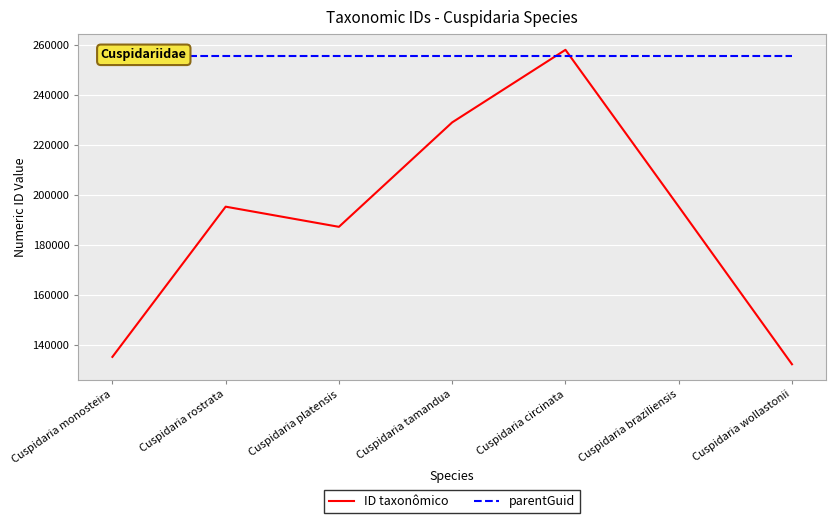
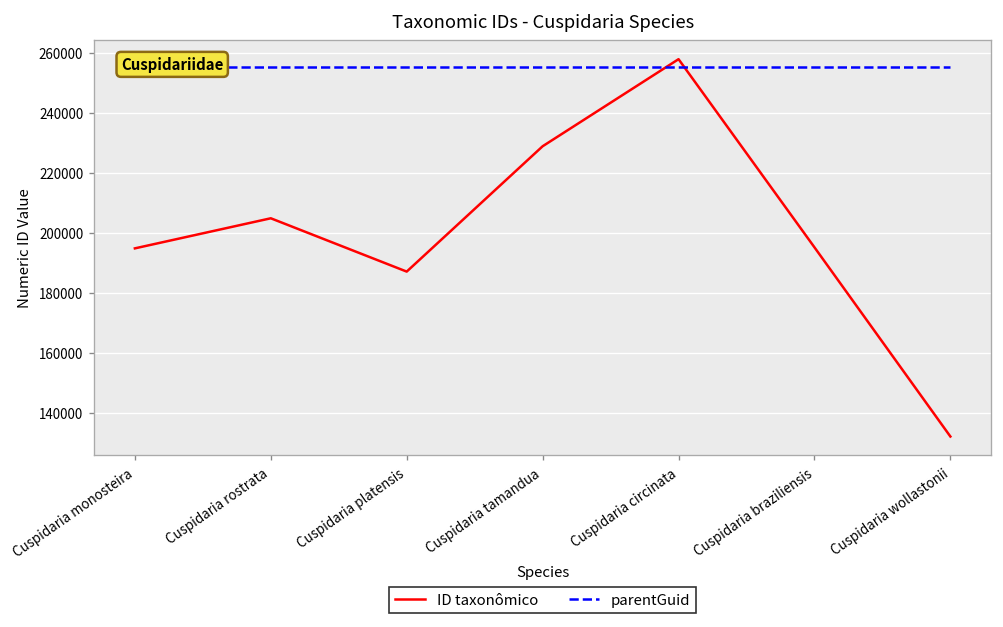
ID taxonômico, Cuspidaria monosteira: 135000 -> 195000
ID taxonômico, Cuspidaria rostrata: 195000 -> 205000
